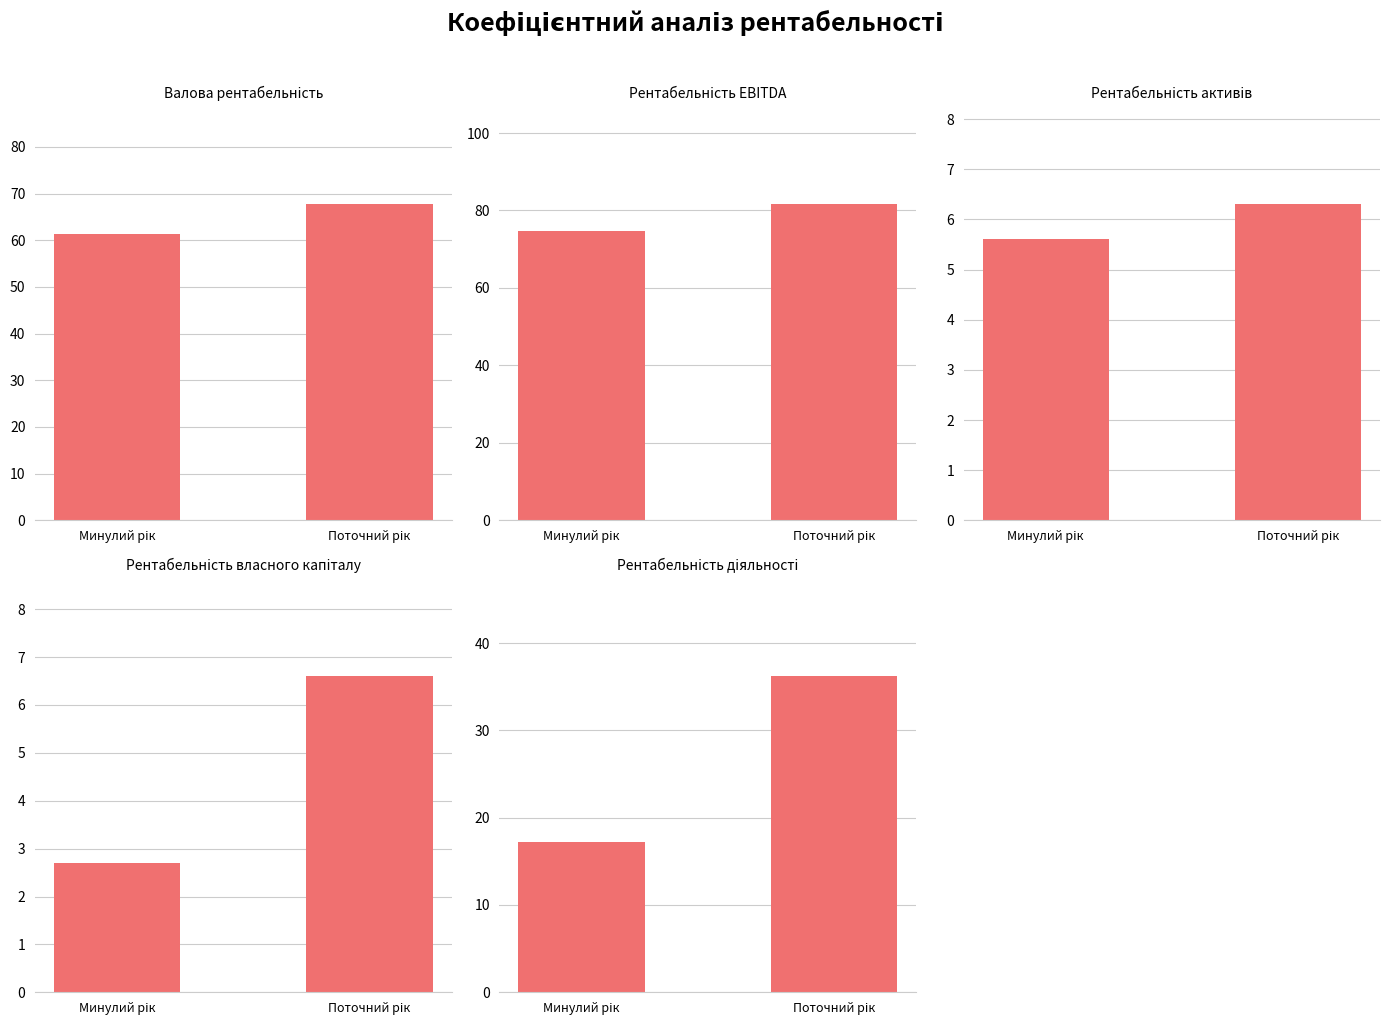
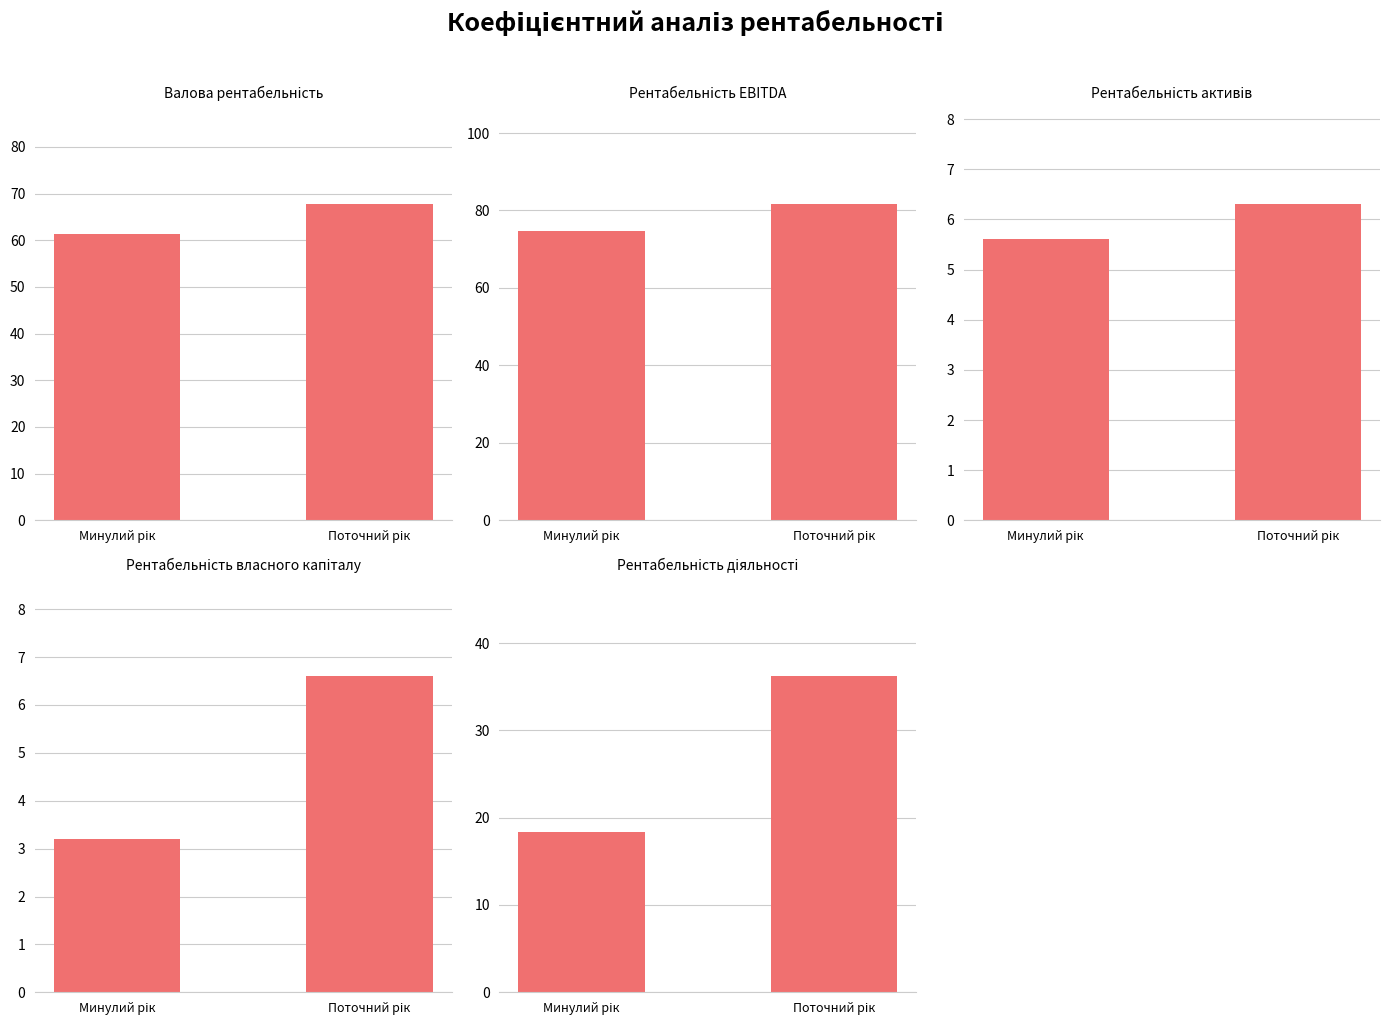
Рентабельність власного капіталу, Минулий рік: 2.7 -> 3.2
Рентабельність діяльності, Минулий рік: 17 -> 18
